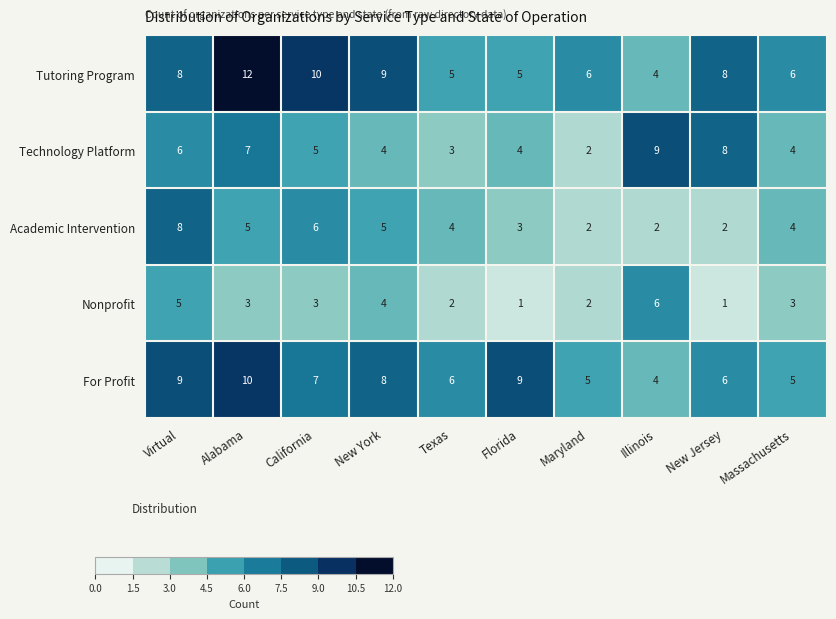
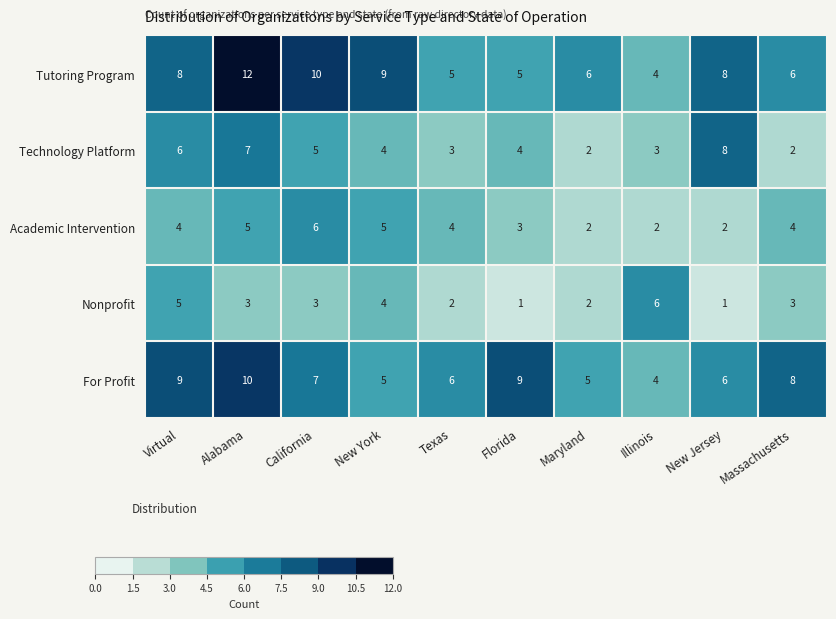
Distribution of Organizations by Service Type and State of Operation, Technology Platform, Illinois: 9 -> 3
Distribution of Organizations by Service Type and State of Operation, Technology Platform, Massachusetts: 4 -> 2
Distribution of Organizations by Service Type and State of Operation, Academic Intervention, Virtual: 8 -> 4
Distribution of Organizations by Service Type and State of Operation, For Profit, New York: 8 -> 5
Distribution of Organizations by Service Type and State of Operation, For Profit, Massachusetts: 5 -> 8
